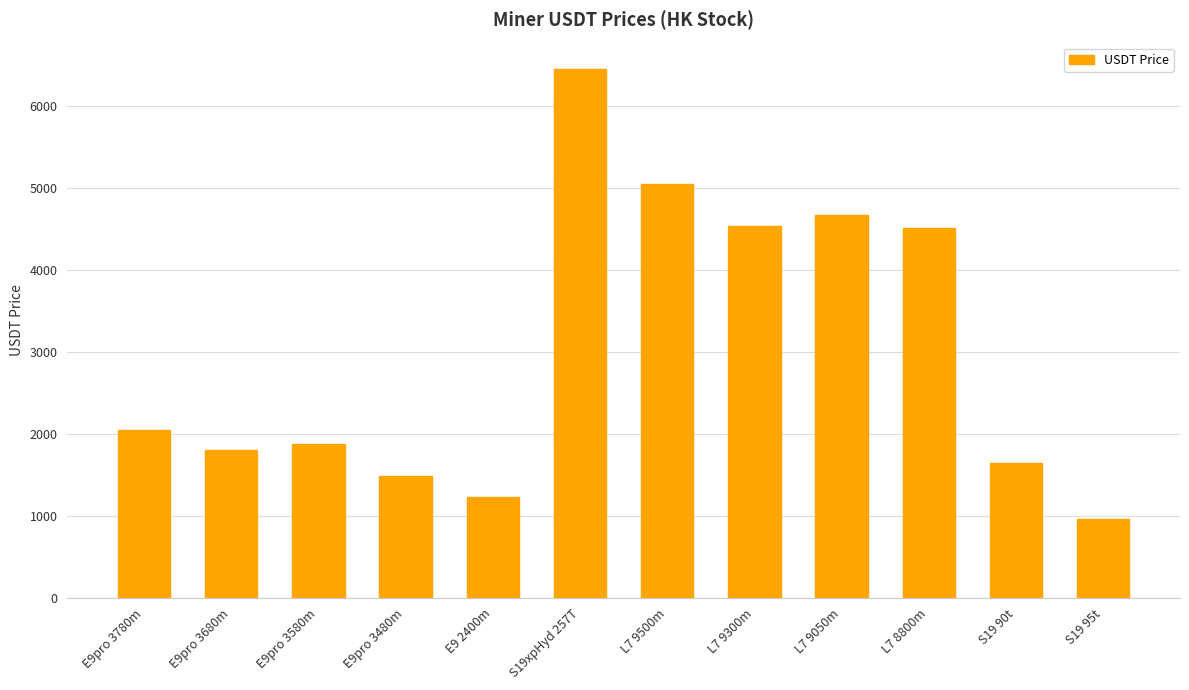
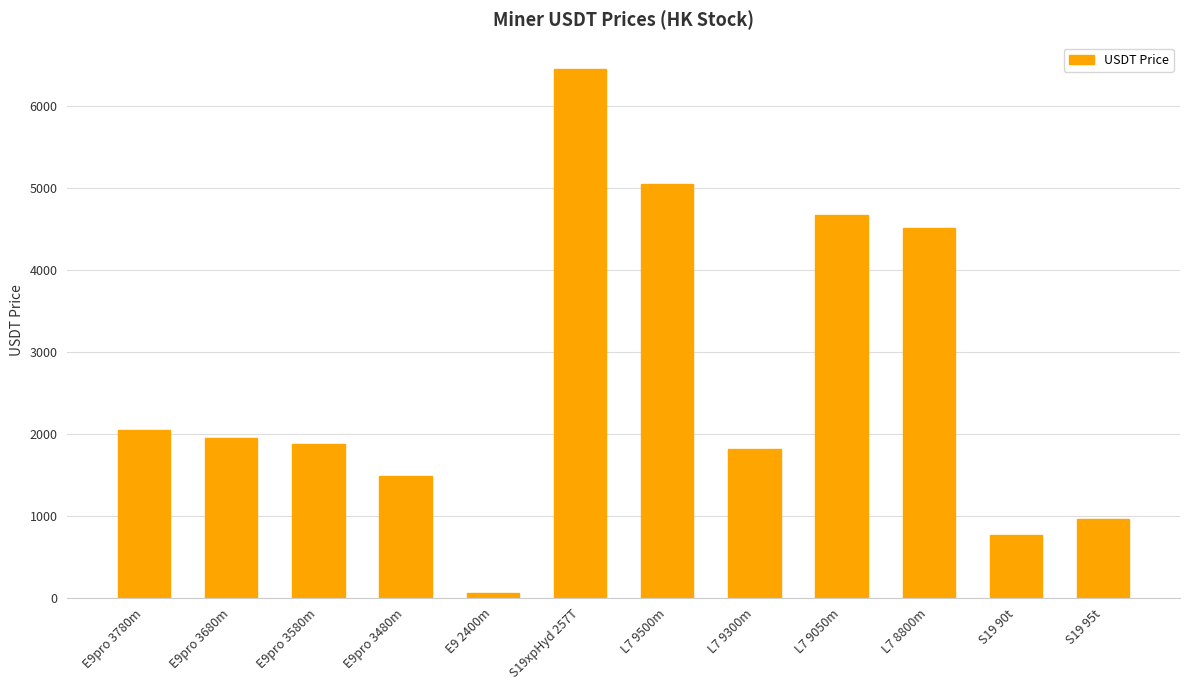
E9pro 3680m: 1800 -> 1900
E9 2400m: 1200 -> 100
L7 9300m: 4500 -> 1800
S19 90t: 1600 -> 800
